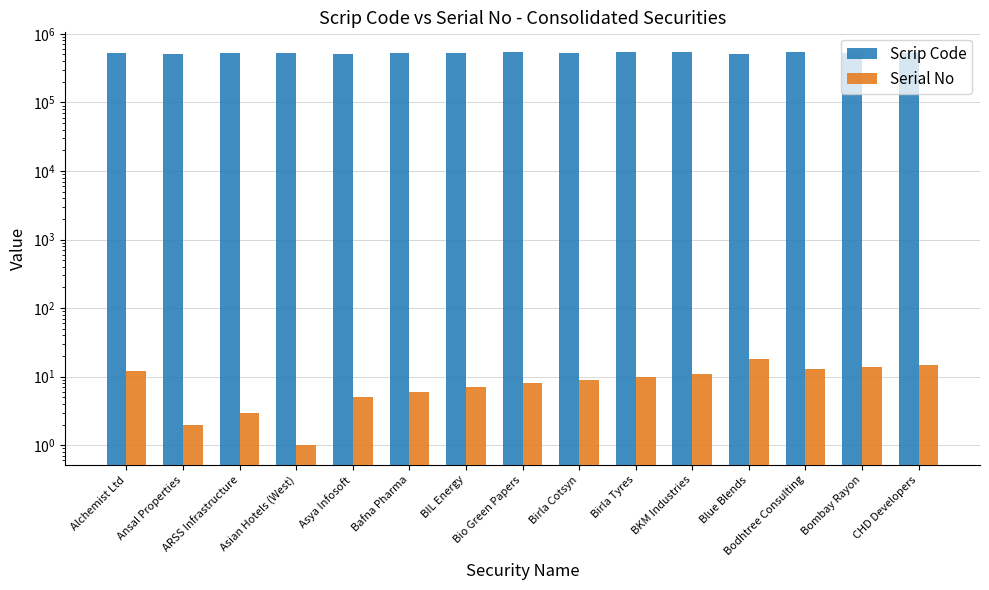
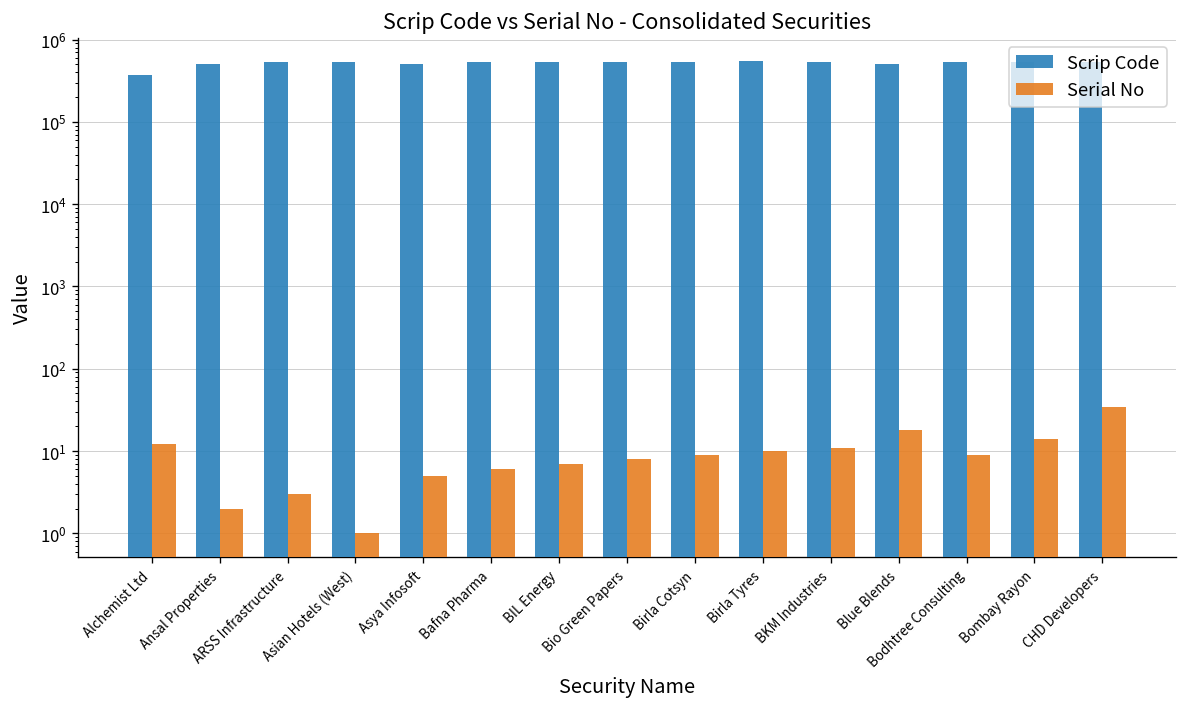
Scrip Code, Alchemist Ltd: 500000 -> 400000
Serial No, Bodhtree Consulting: 13 -> 9
Serial No, CHD Developers: 15 -> 30
